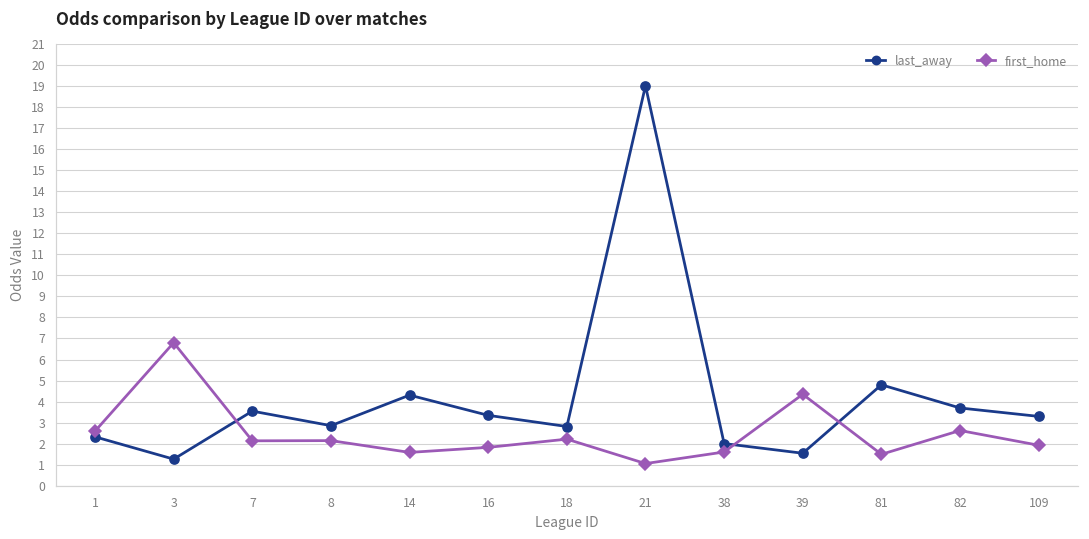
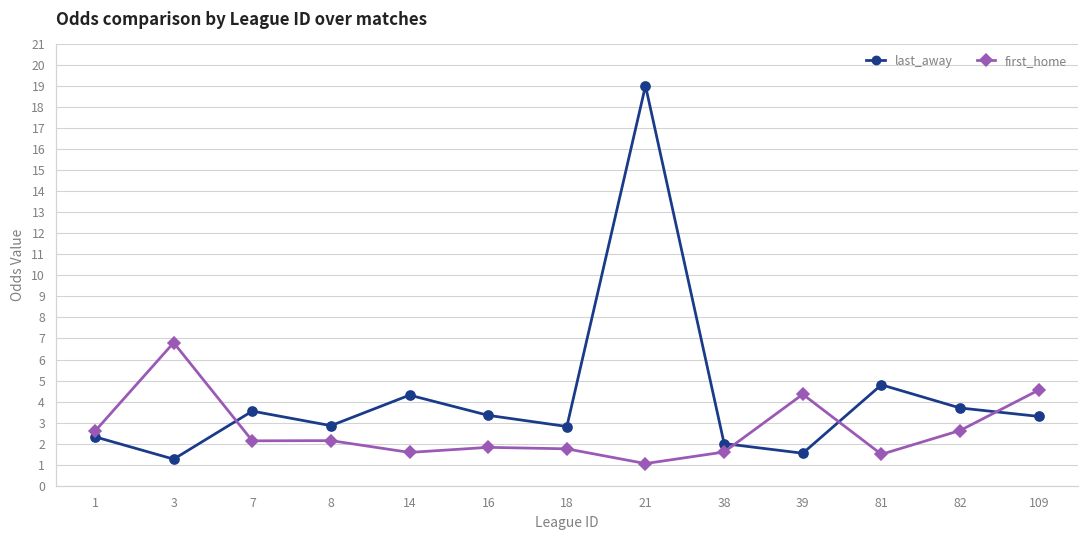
first_home, 18: 2.2 -> 1.8
first_home, 109: 1.9 -> 4.6
